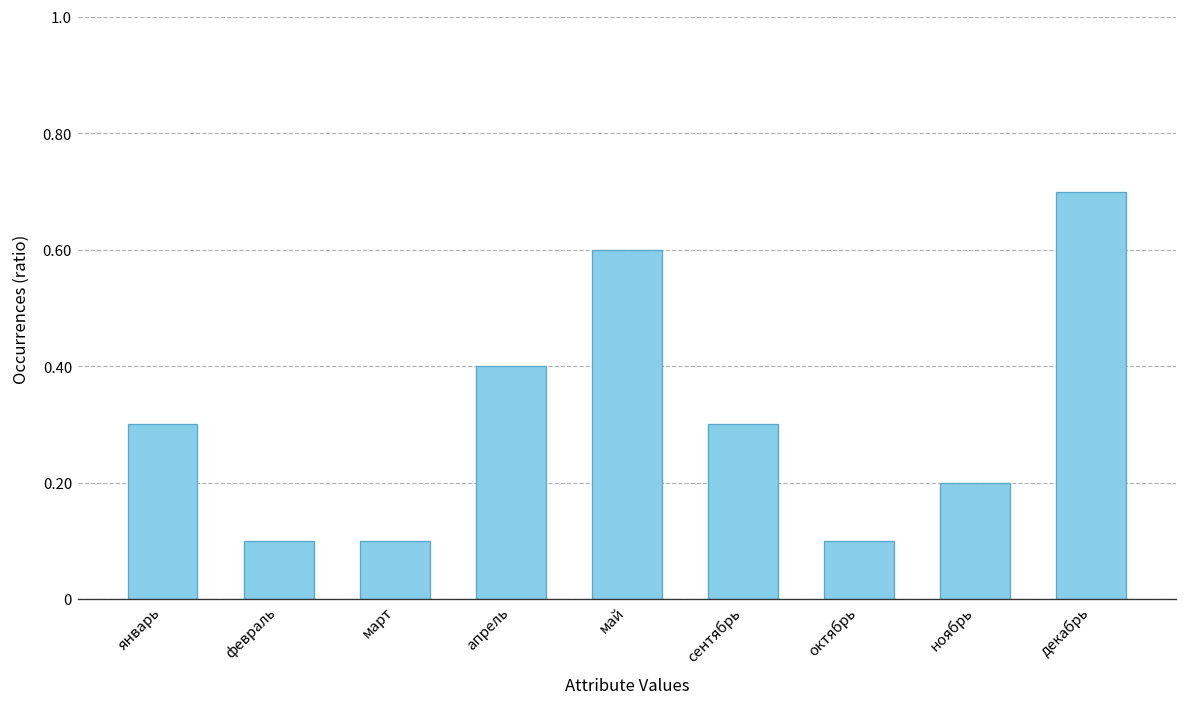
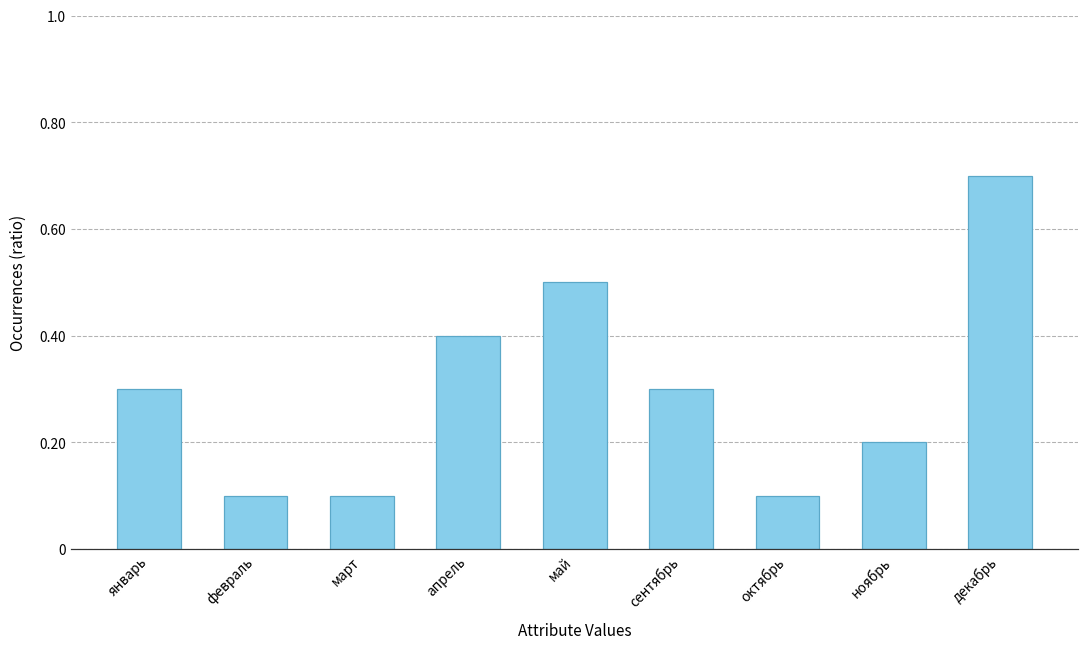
май: 0.60 -> 0.50
